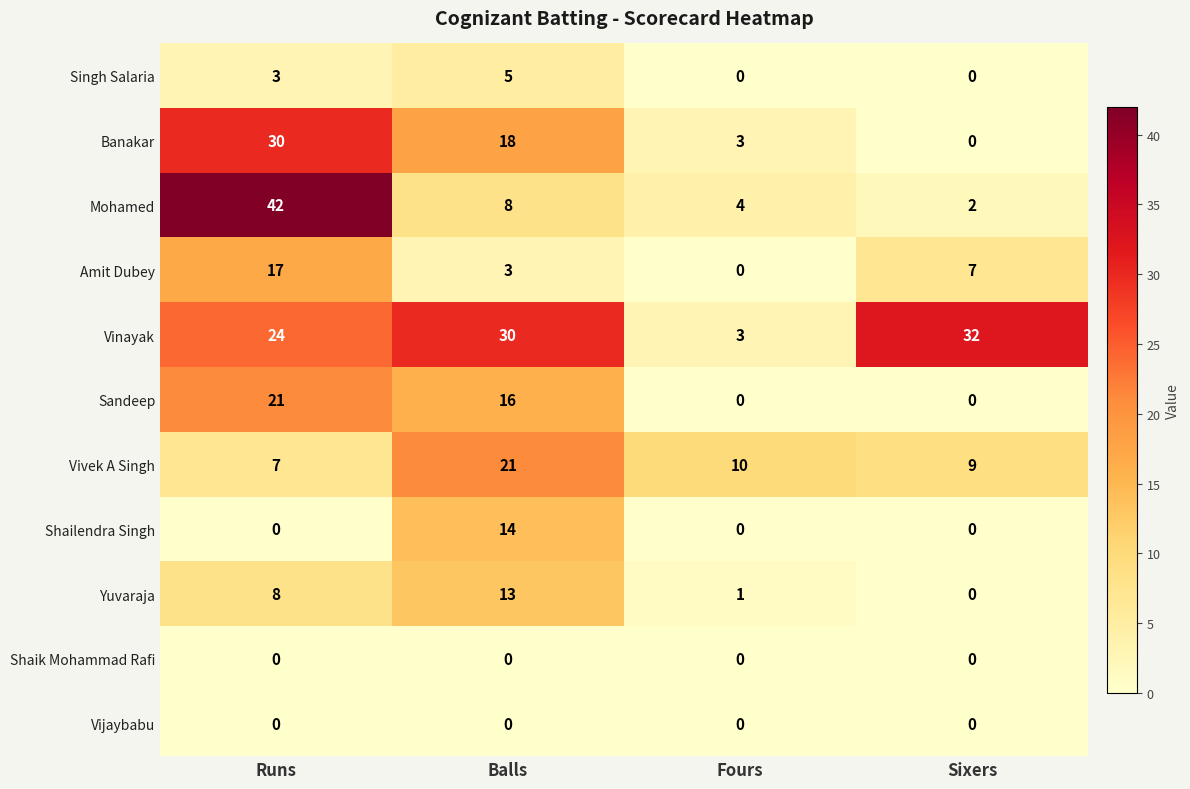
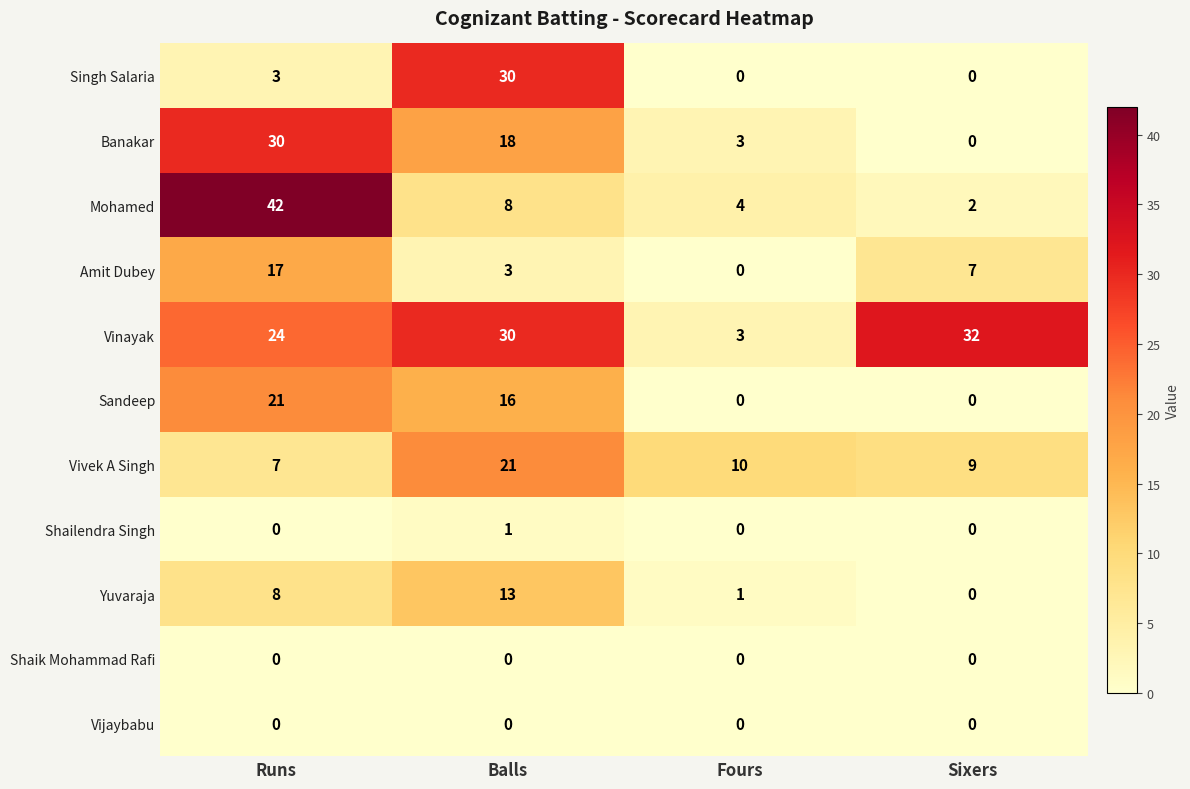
Singh Salaria, Balls: 5 -> 30
Shailendra Singh, Balls: 14 -> 1
